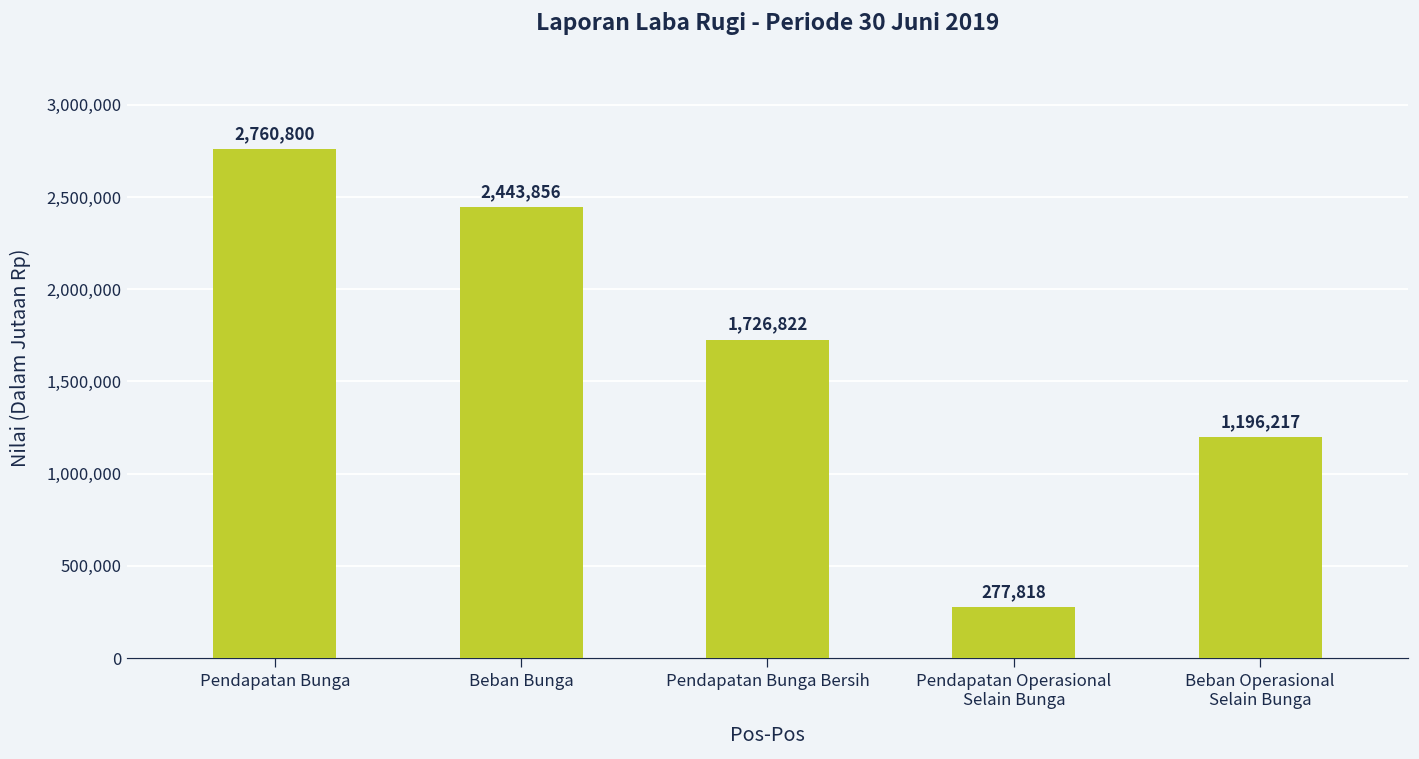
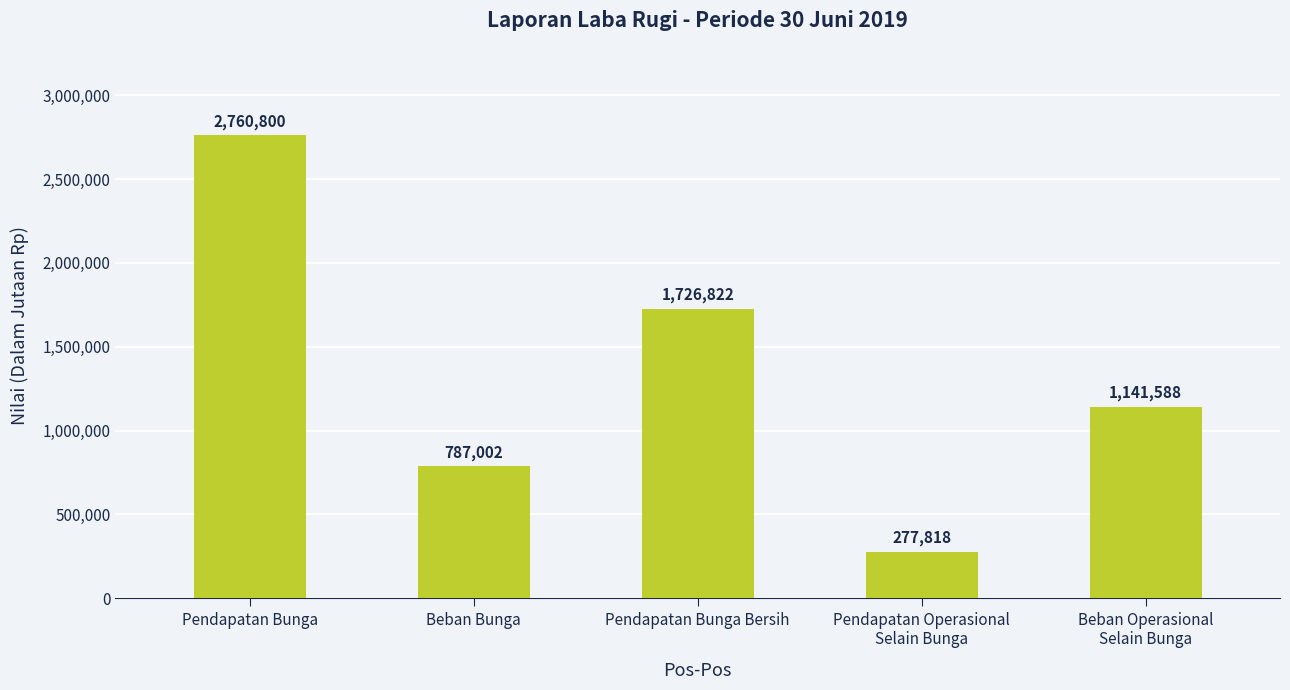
Beban Bunga: 2,443,856 -> 787,002
Beban Operasional Selain Bunga: 1,196,217 -> 1,141,588
